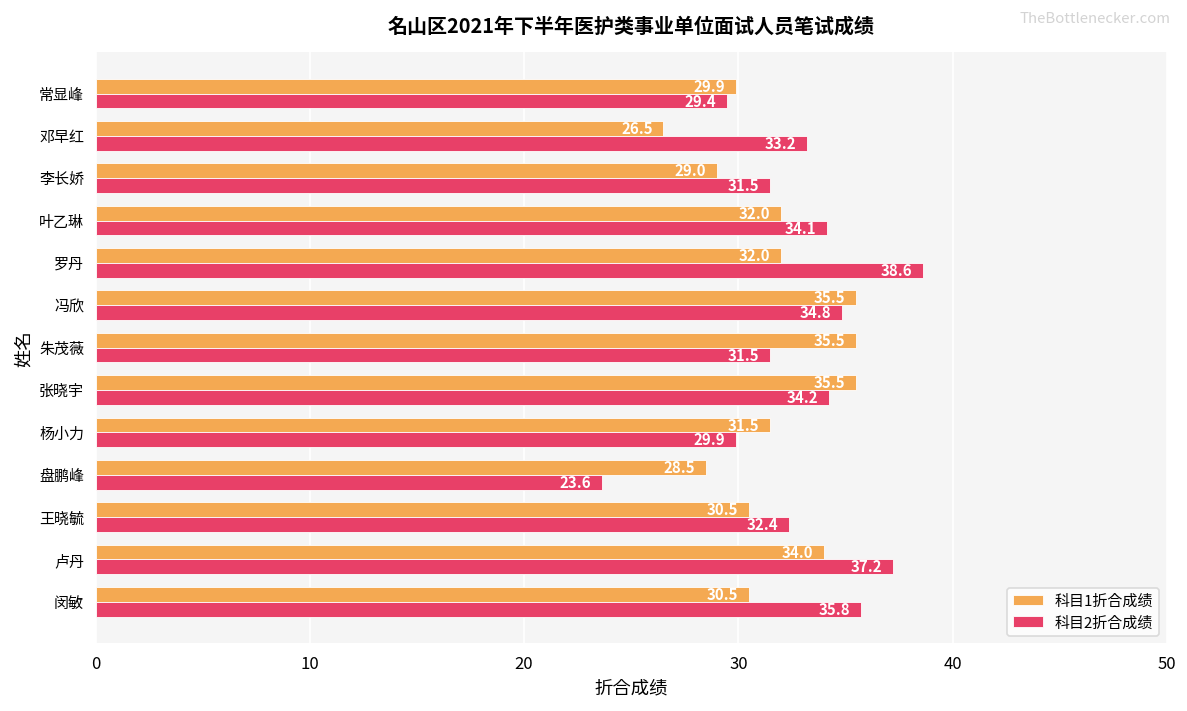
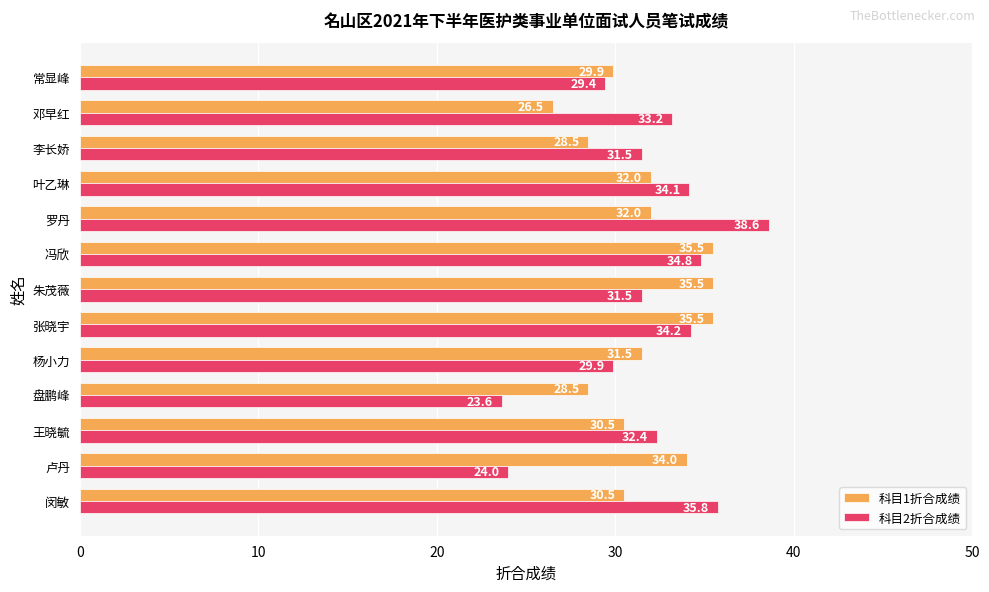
科目1折合成绩, 李长娇: 29.0 -> 28.5
科目2折合成绩, 卢丹: 37.2 -> 24.0
